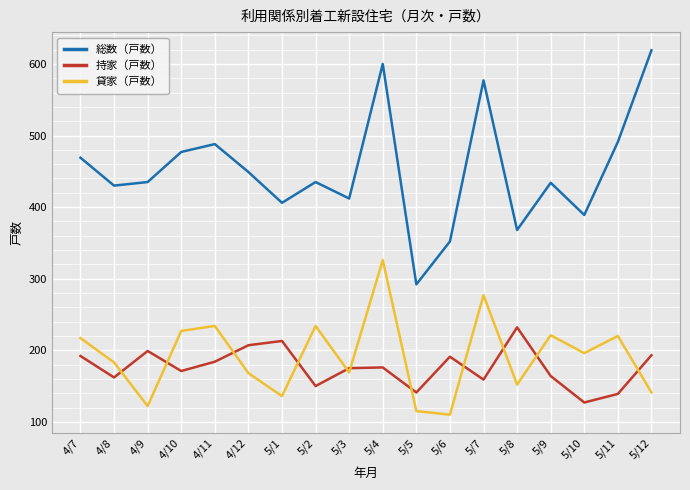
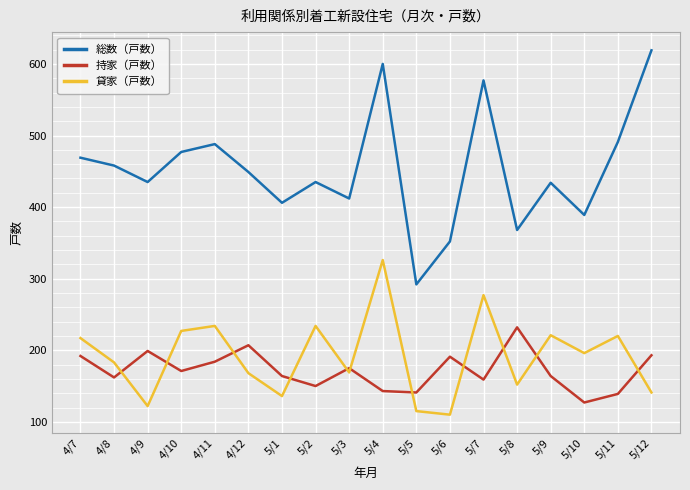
総数（戸数）, 4/8: 430 -> 460
持家（戸数）, 5/1: 210 -> 160
持家（戸数）, 5/4: 180 -> 140
